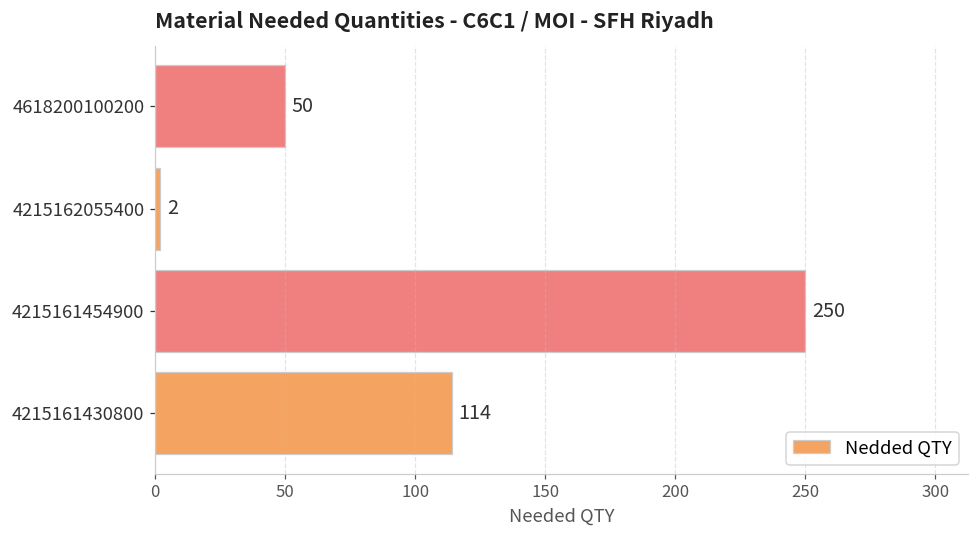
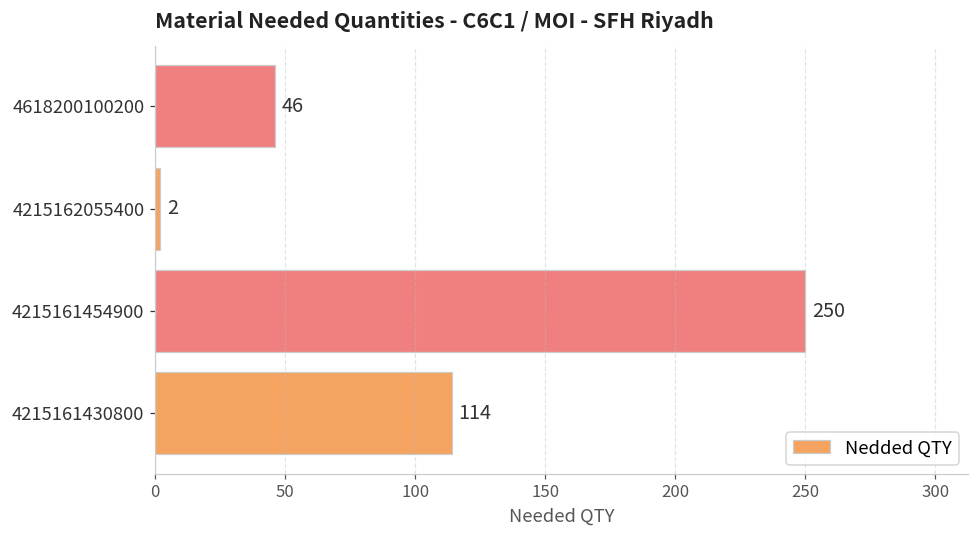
4618200100200: 50 -> 46
